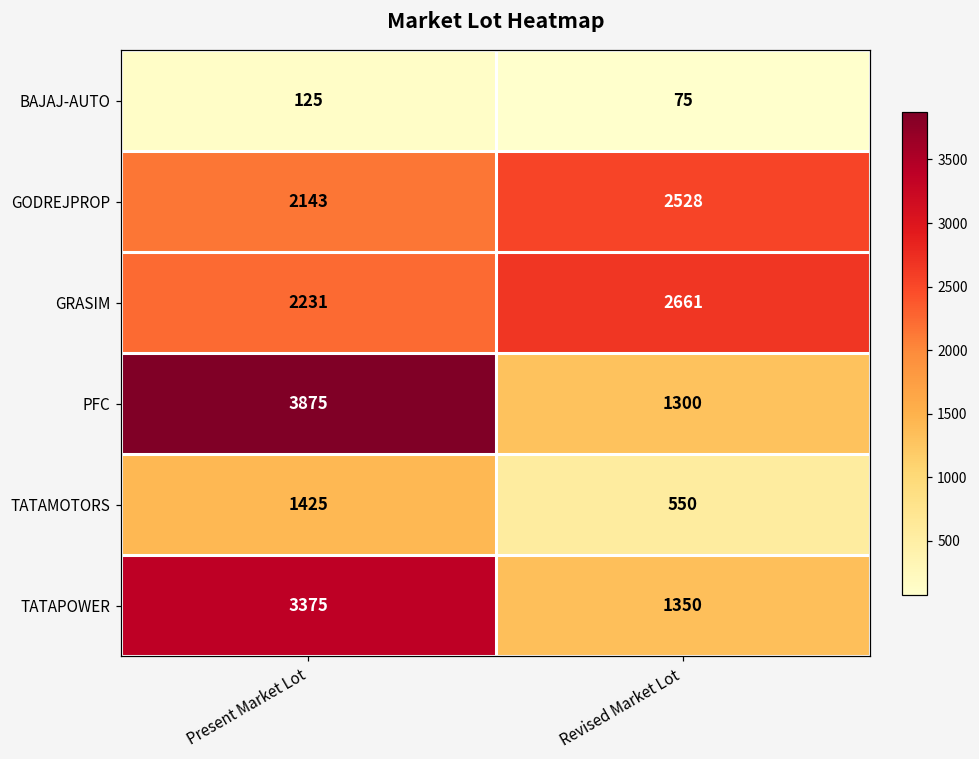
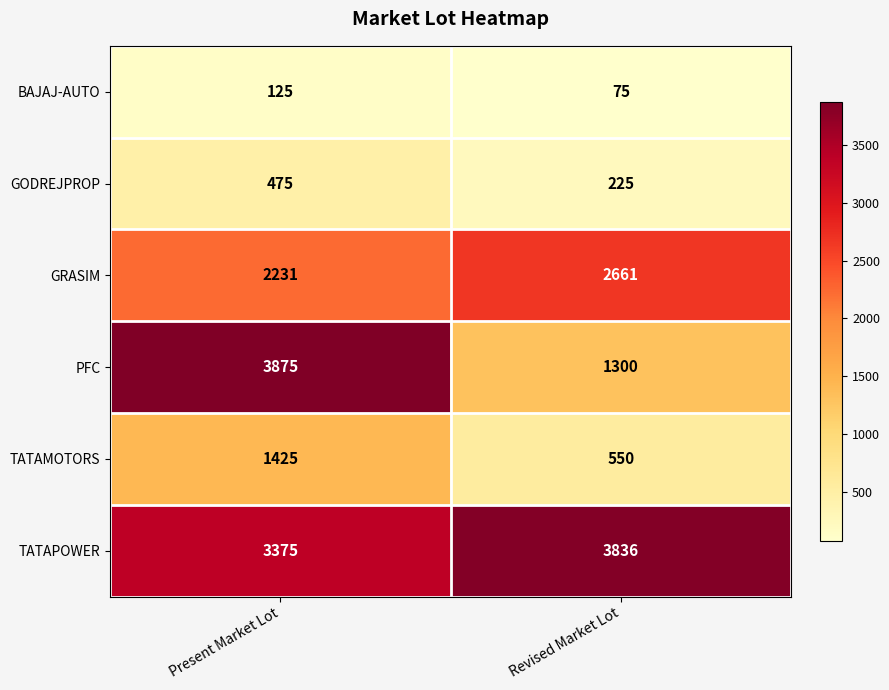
GODREJPROP, Present Market Lot: 2143 -> 475
GODREJPROP, Revised Market Lot: 2528 -> 225
TATAPOWER, Revised Market Lot: 1350 -> 3836
